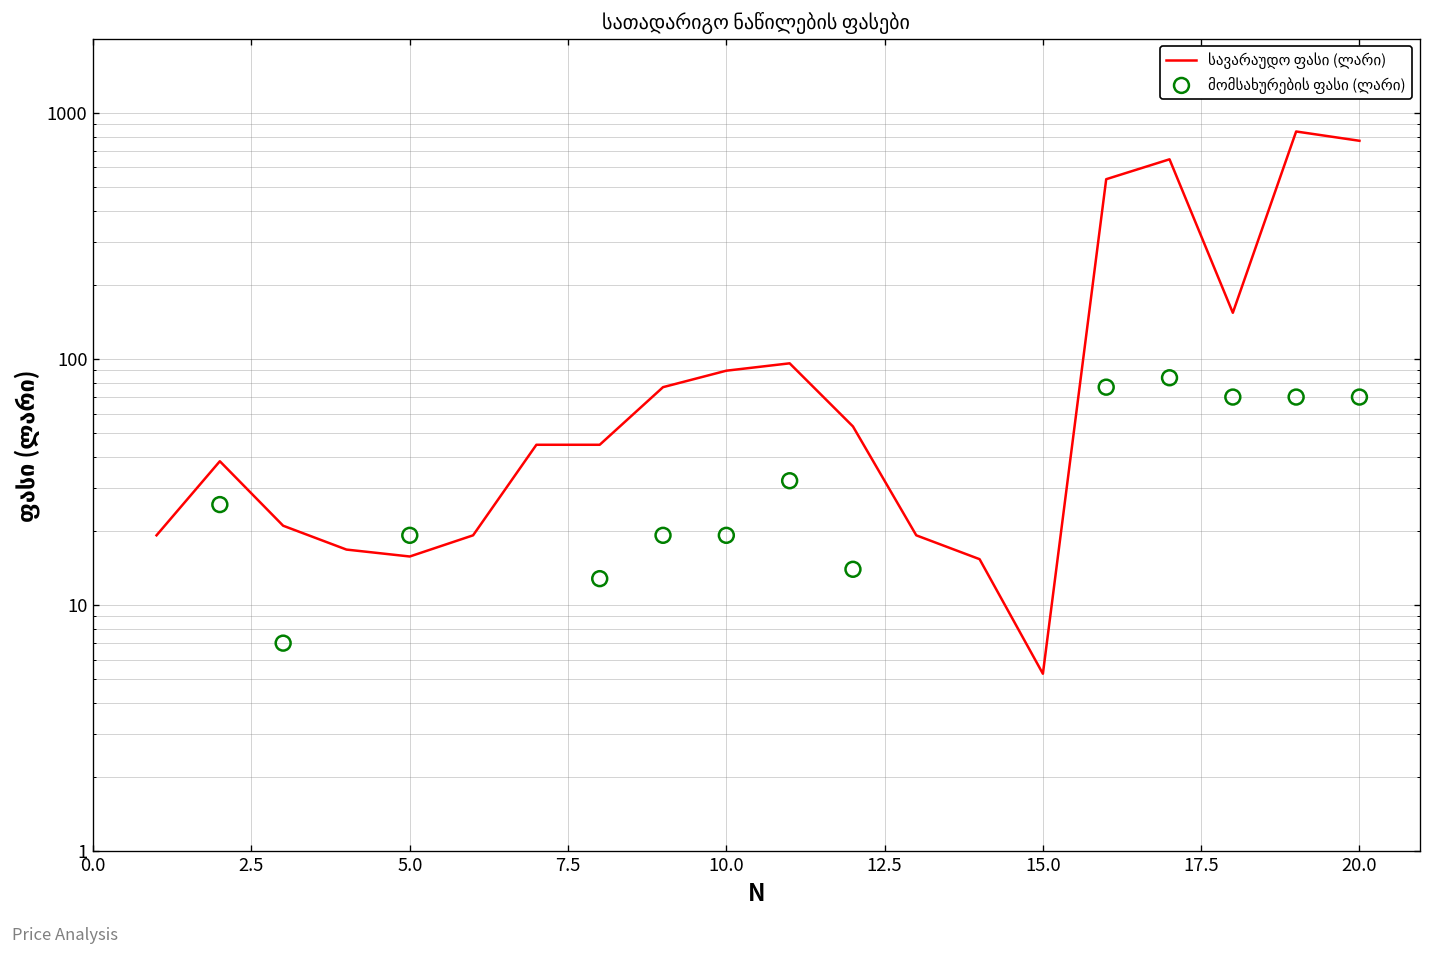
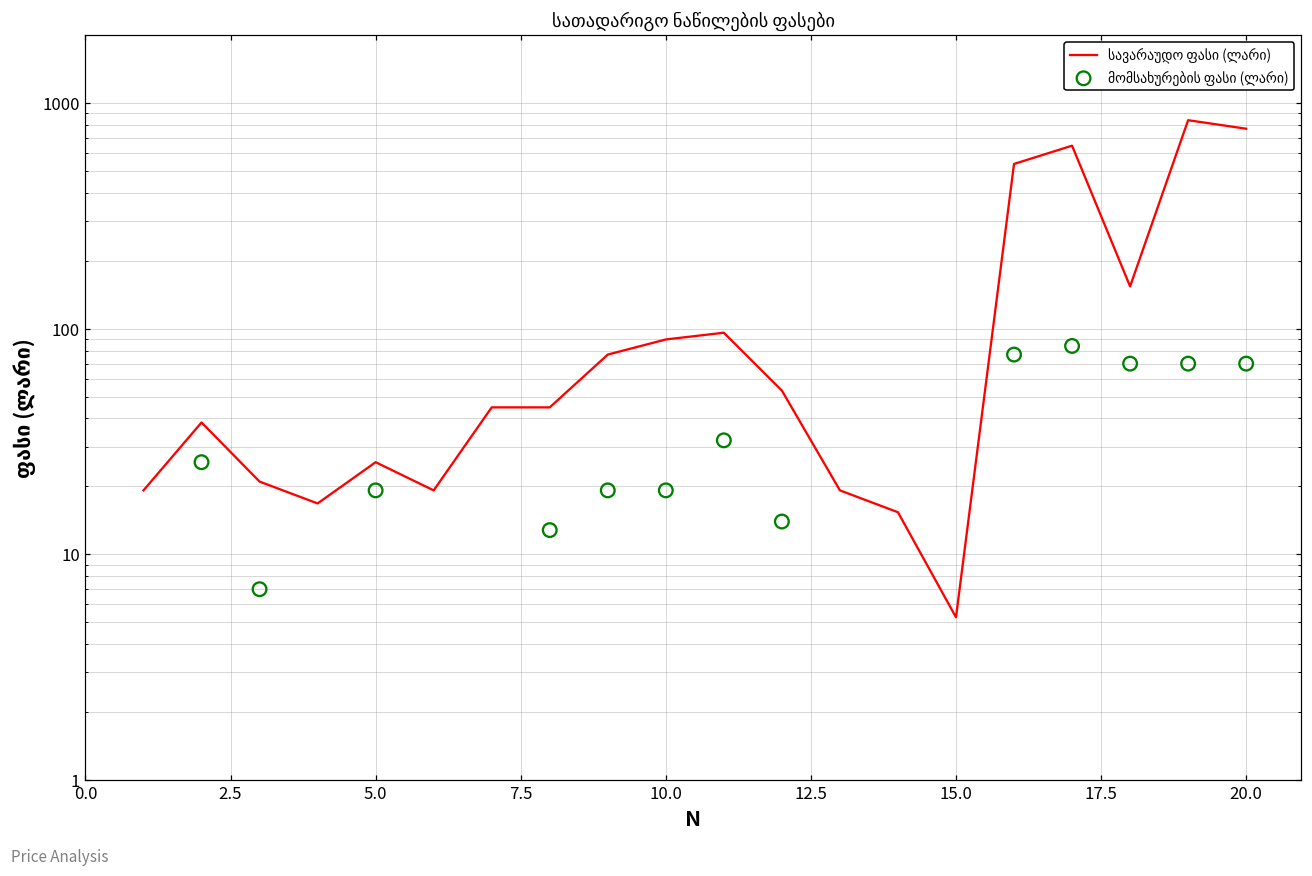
სავარაუდო ფასი (ლარი), 5.0: 16 -> 26
